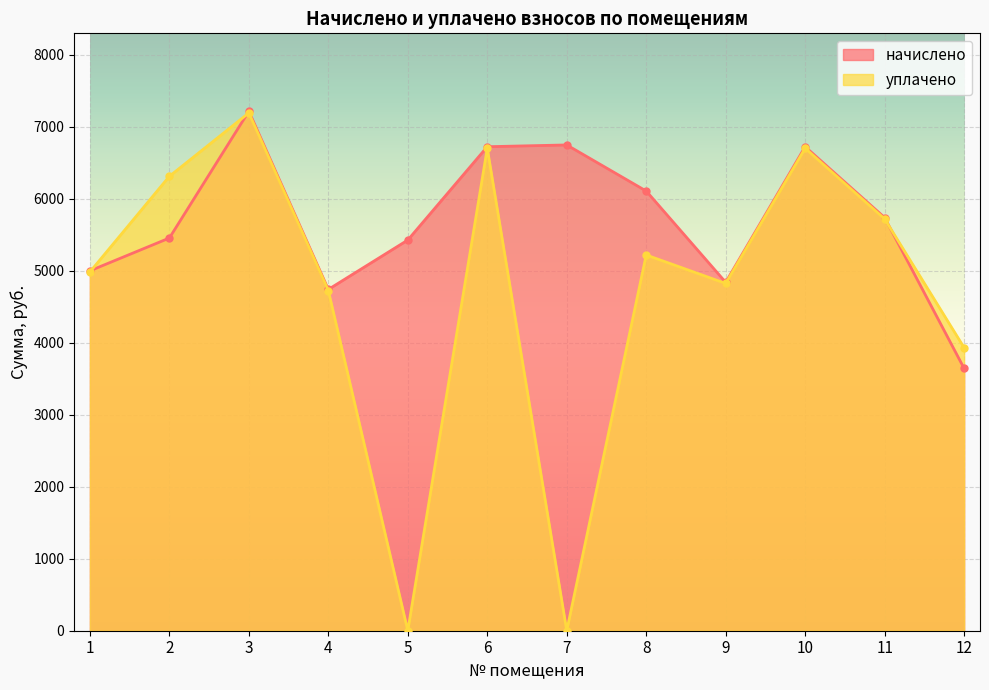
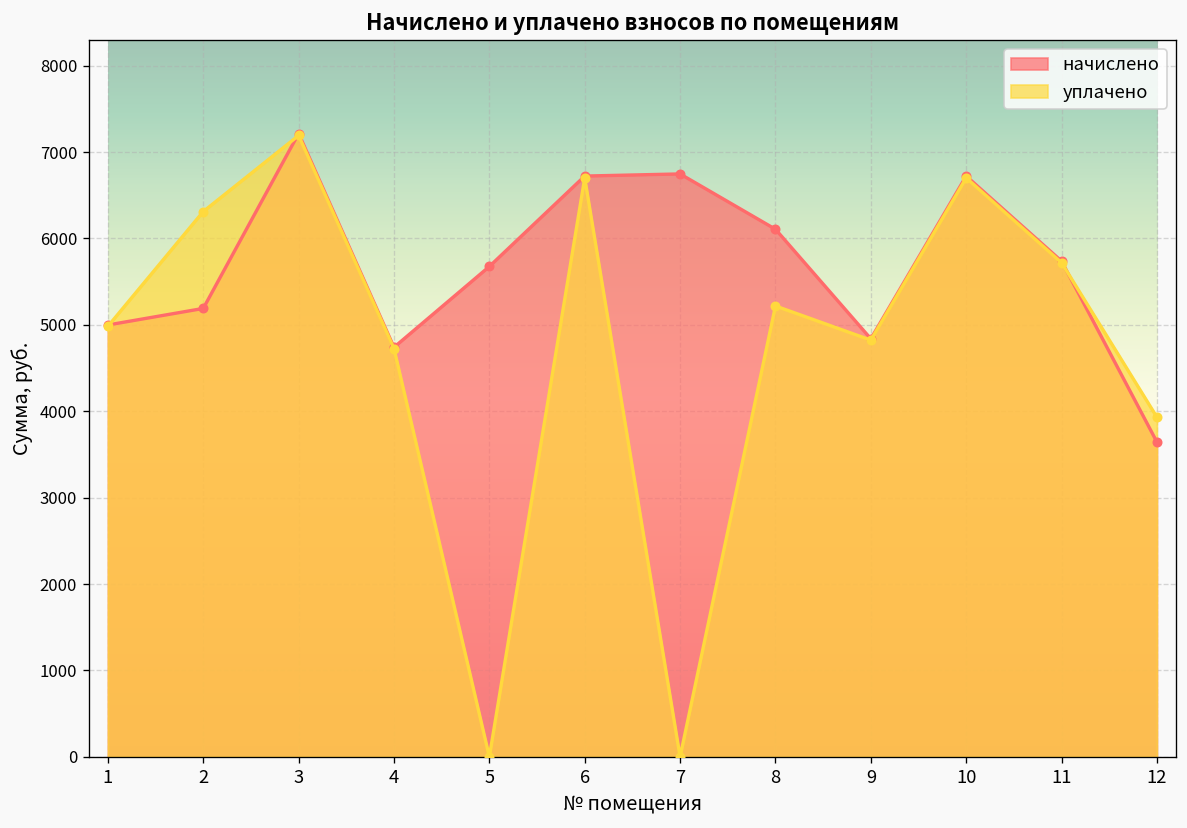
начислено, 2: 5500 -> 5200
начислено, 5: 5400 -> 5700
